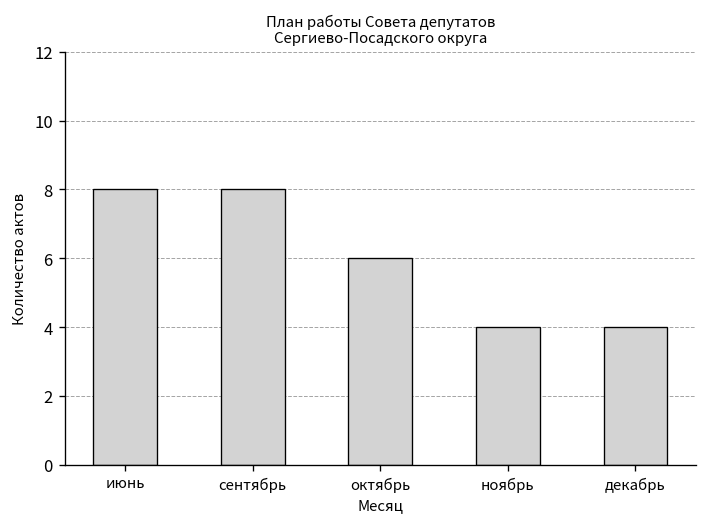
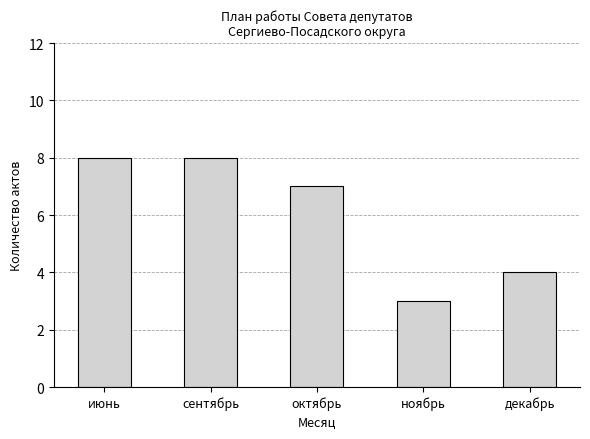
октябрь: 6 -> 7
ноябрь: 4 -> 3
